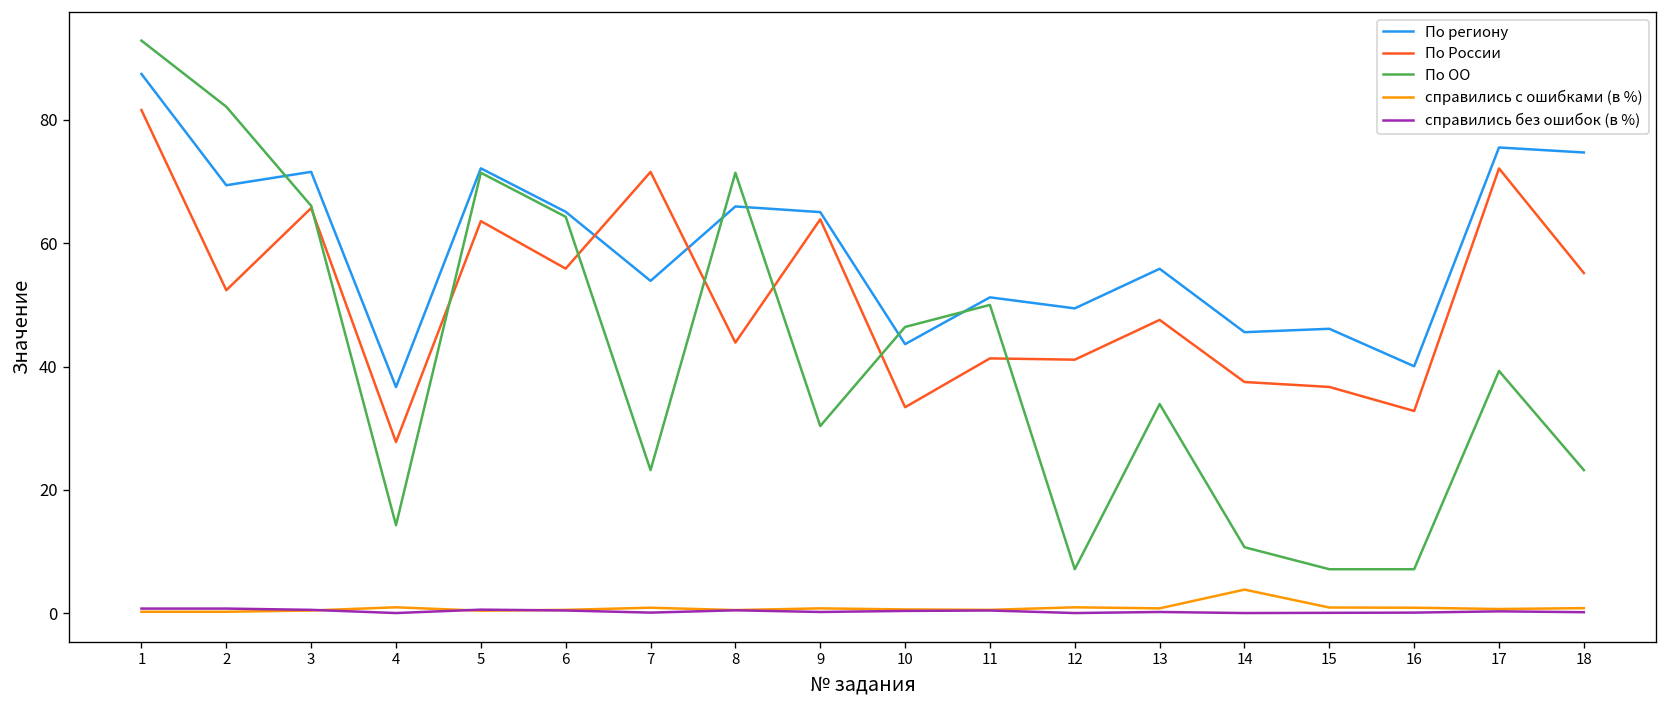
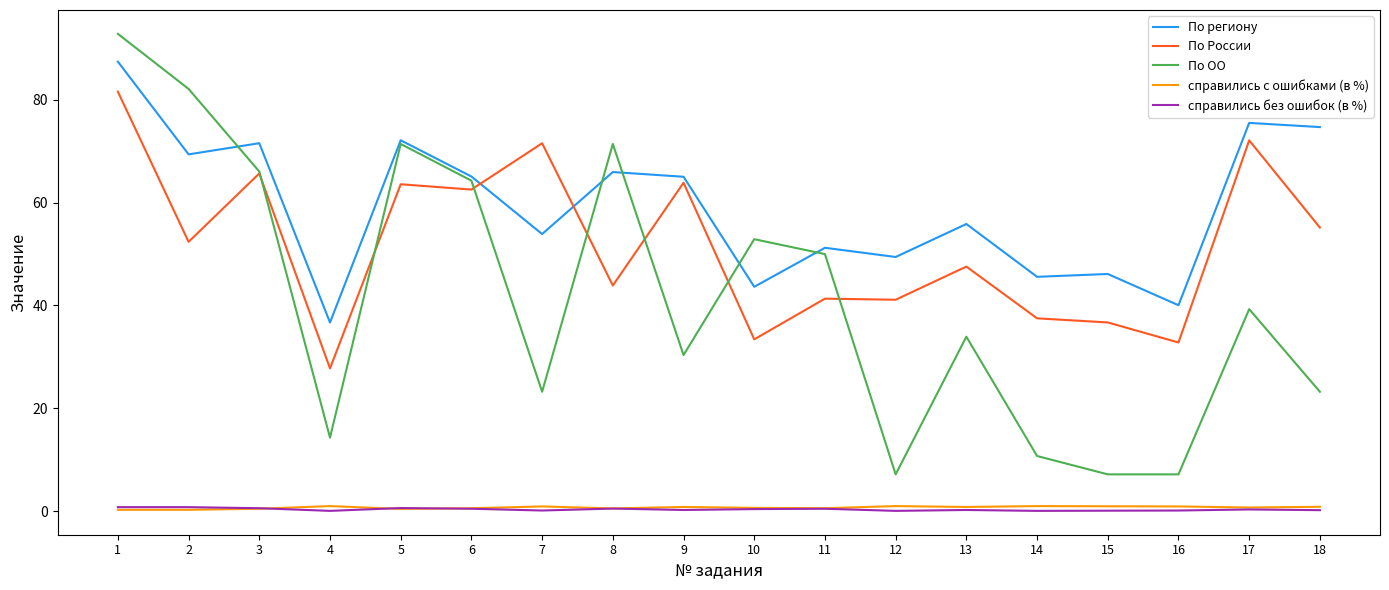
По России, 6: 56 -> 63
По ОО, 10: 46 -> 53
справились c ошибками (в %), 14: 4 -> 1
